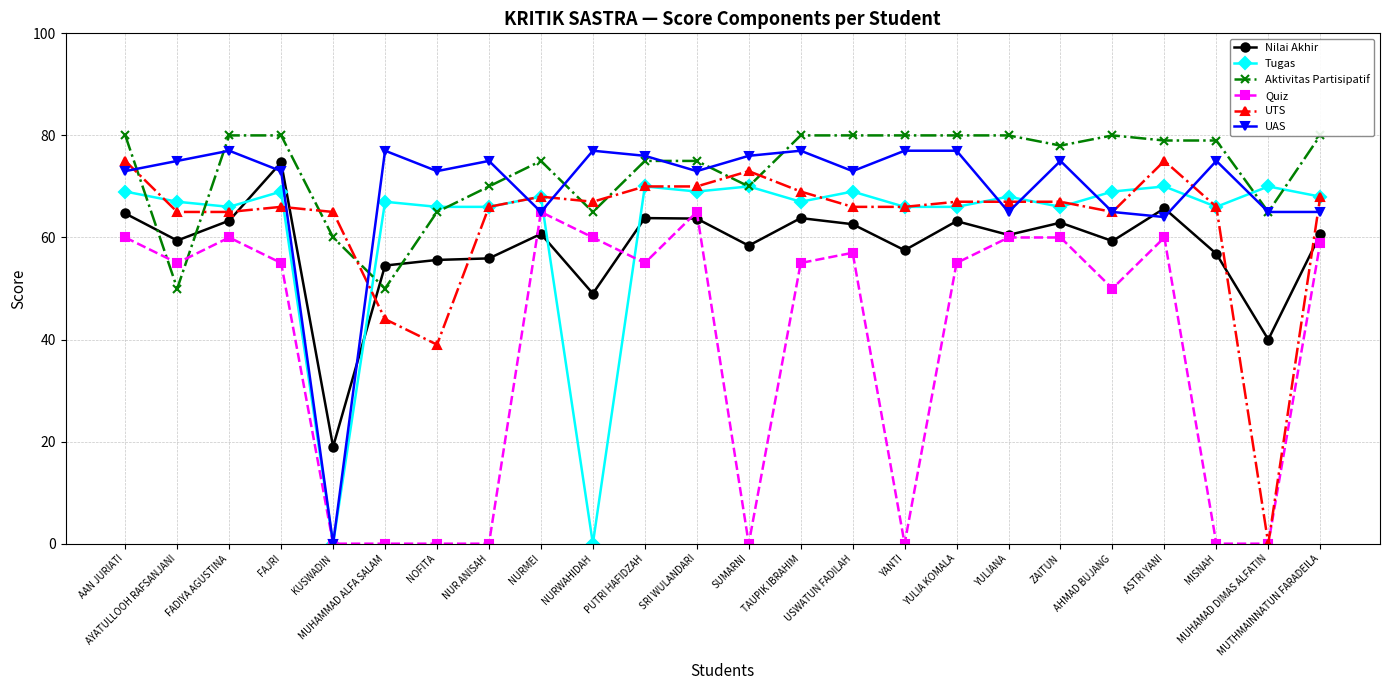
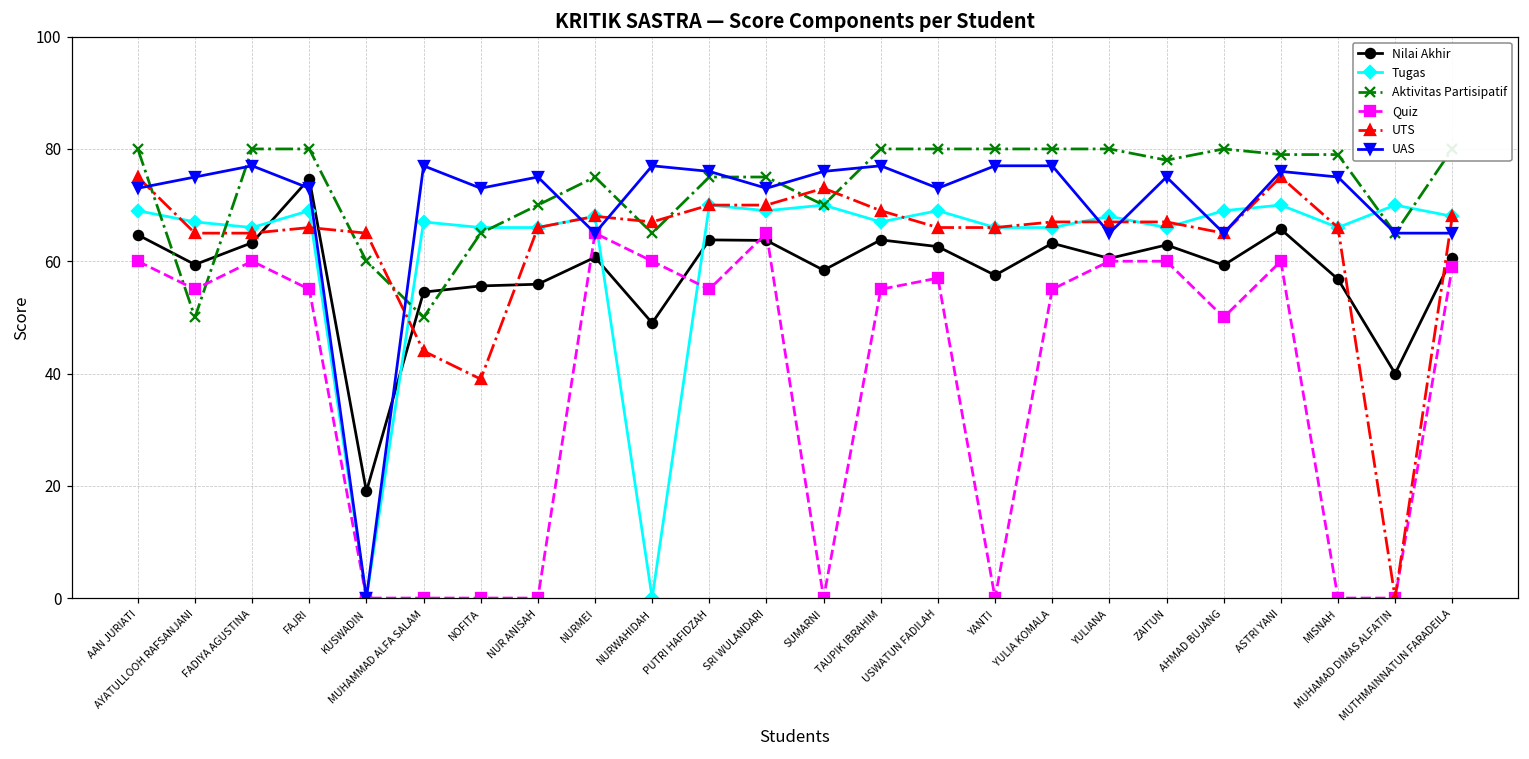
UAS, ASTRI YANI: 64 -> 76
